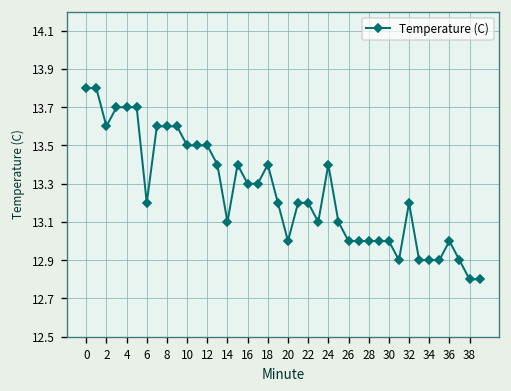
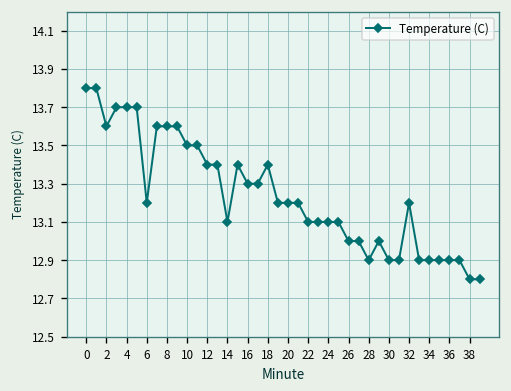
12: 13.5 -> 13.4
20: 13.0 -> 13.2
22: 13.2 -> 13.1
24: 13.4 -> 13.1
28: 13.0 -> 12.9
30: 13.0 -> 12.9
36: 13.0 -> 12.9
